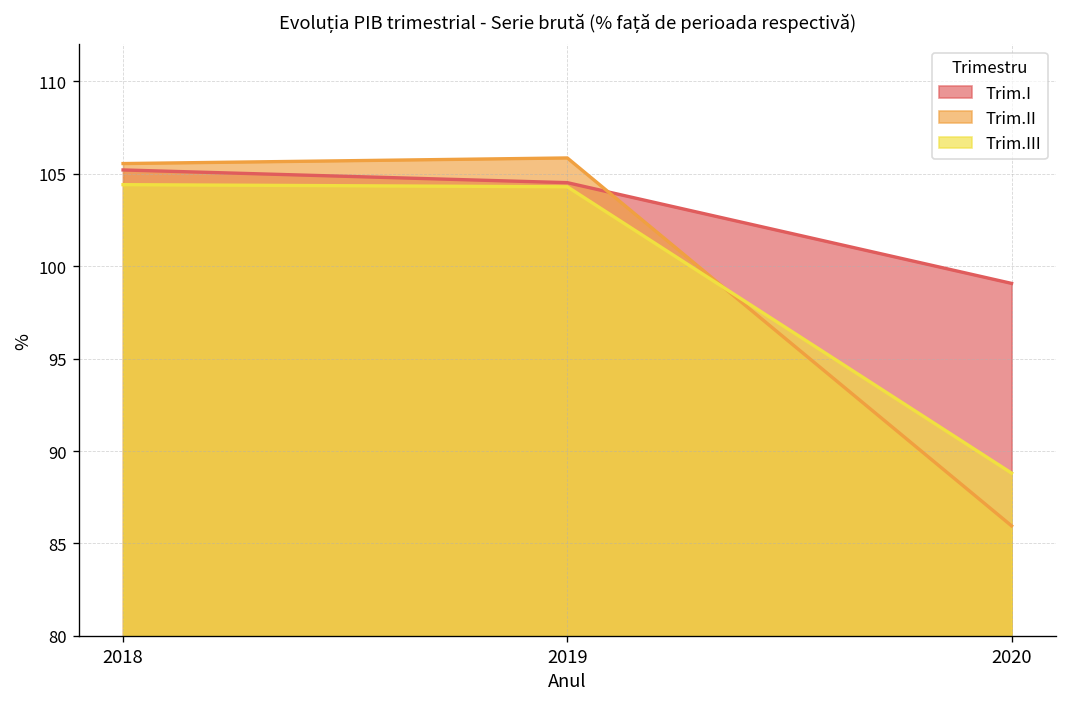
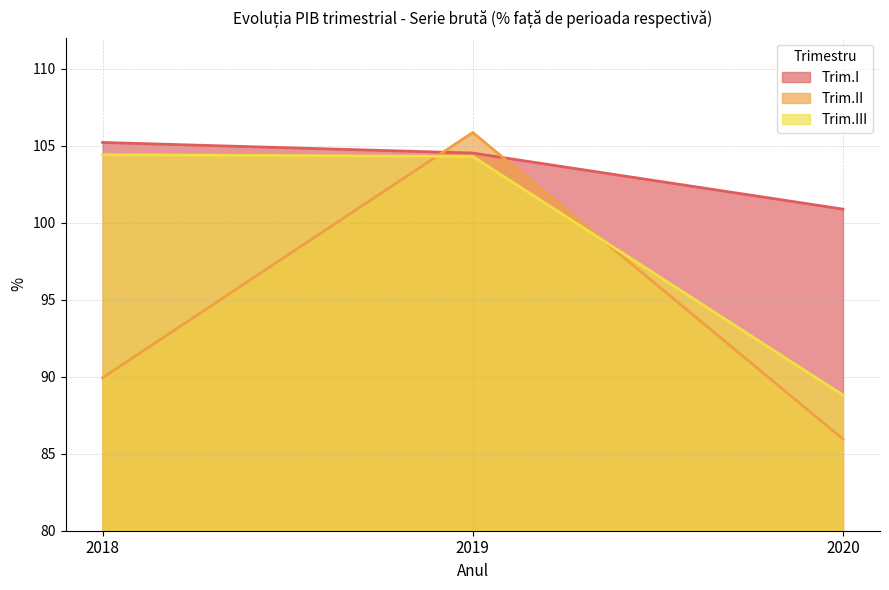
Trim.II, 2018: 105.5 -> 89.9
Trim.I, 2020: 99.1 -> 100.9
